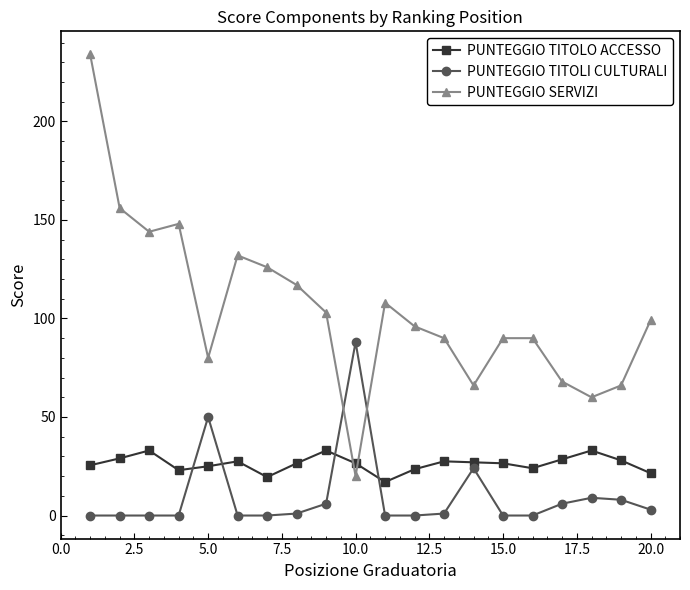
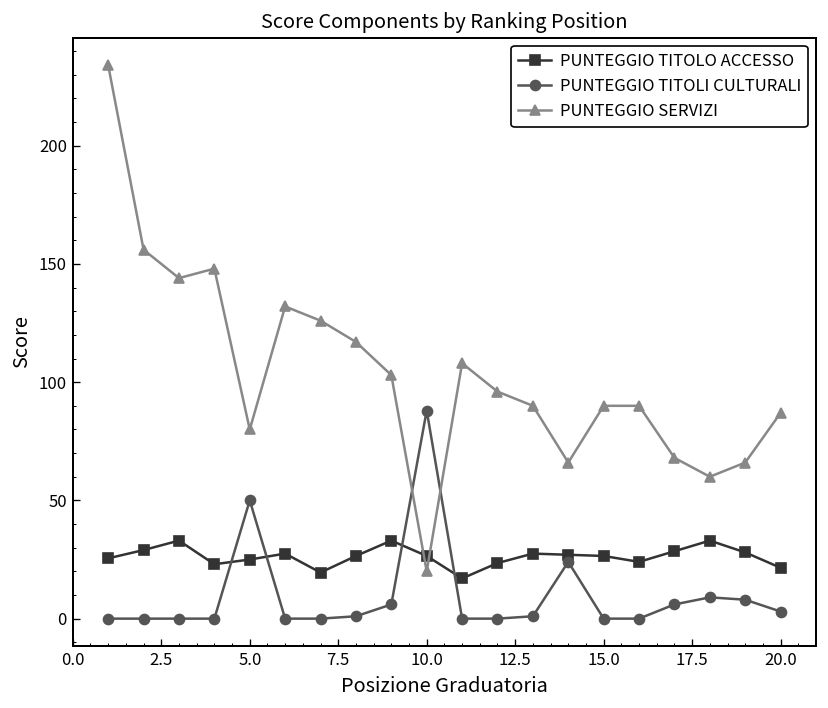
PUNTEGGIO SERVIZI, 20.0: 99 -> 87
